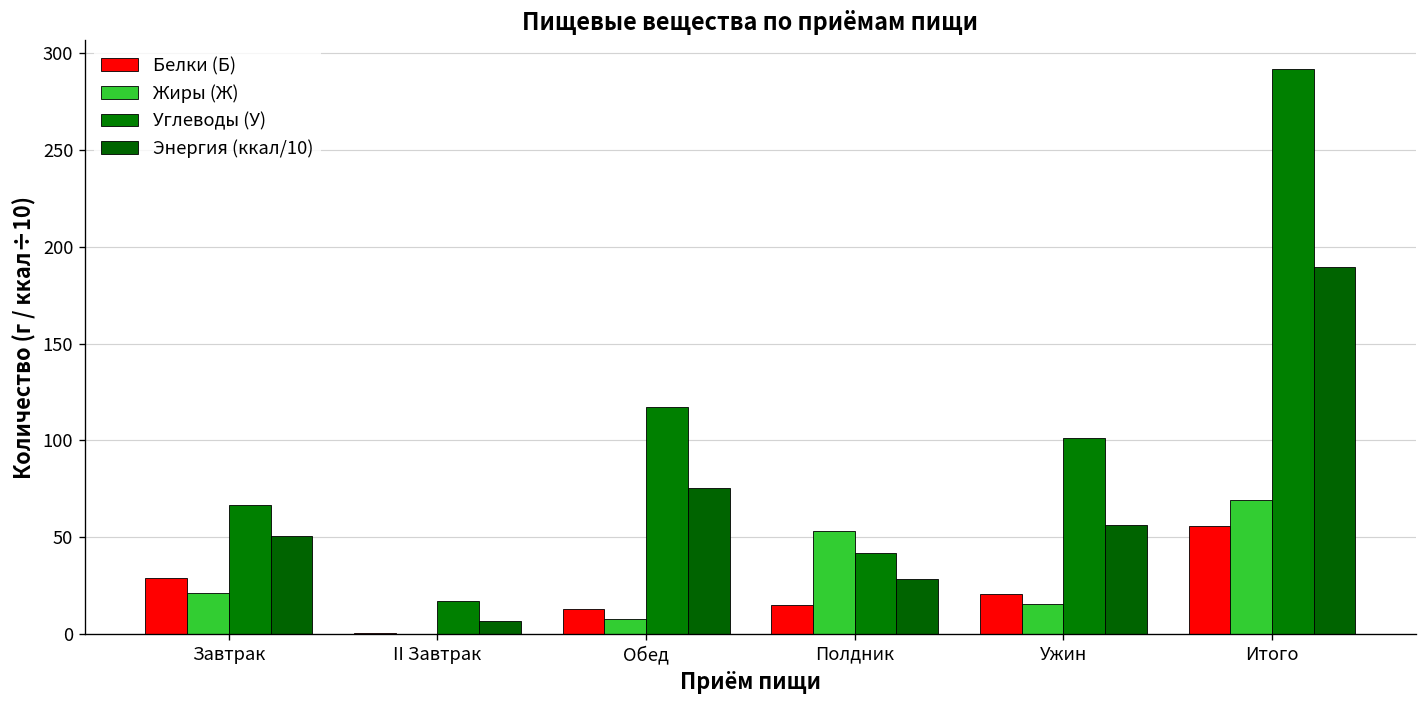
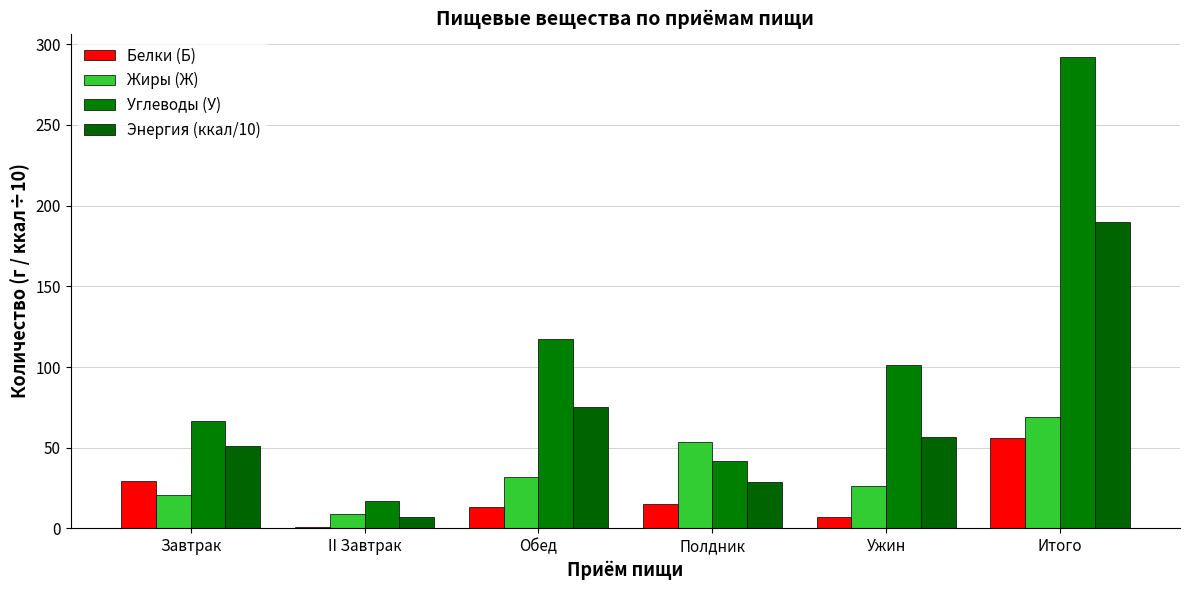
Жиры (Ж), II Завтрак: 0 -> 9
Жиры (Ж), Обед: 8 -> 32
Белки (Б), Ужин: 21 -> 7
Жиры (Ж), Ужин: 16 -> 26
